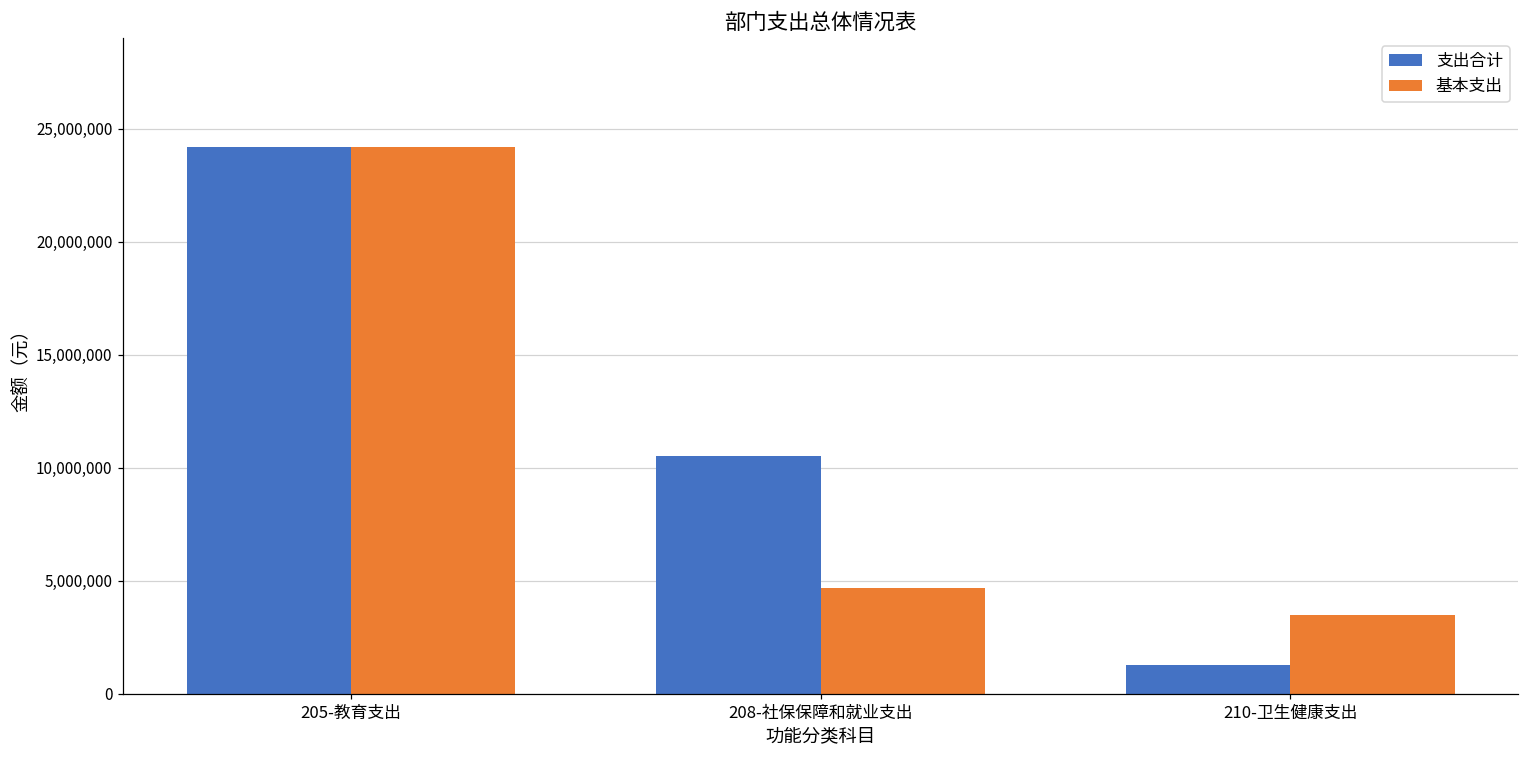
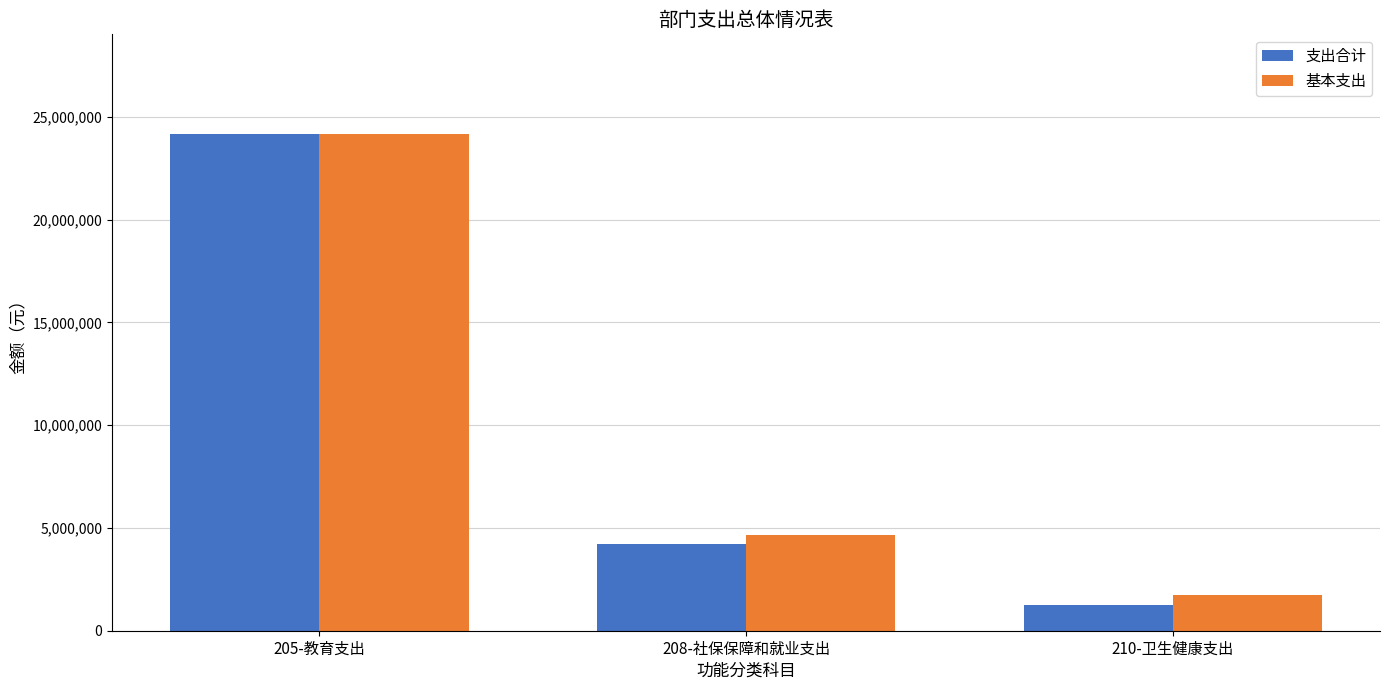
支出合计, 208-社保保障和就业支出: 10,500,000 -> 4,200,000
基本支出, 210-卫生健康支出: 3,500,000 -> 1,800,000
